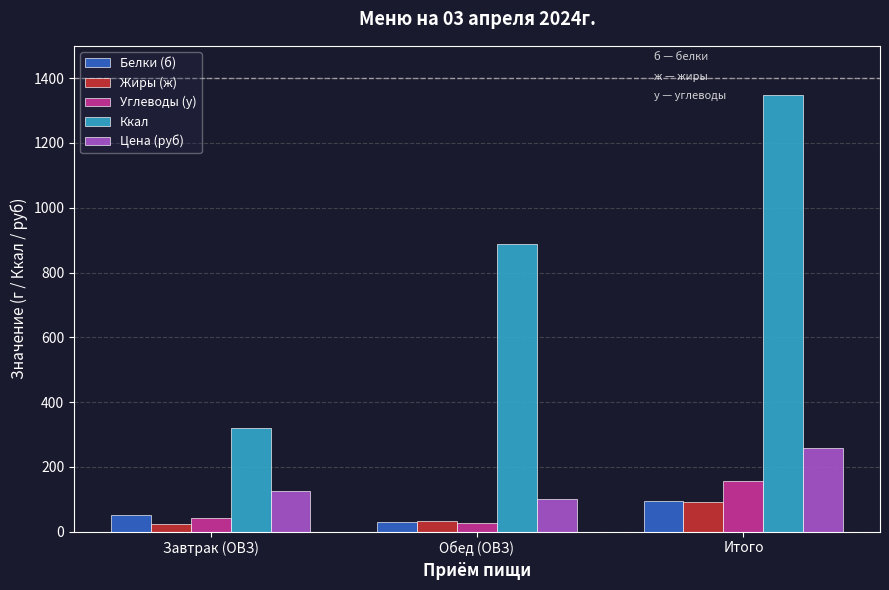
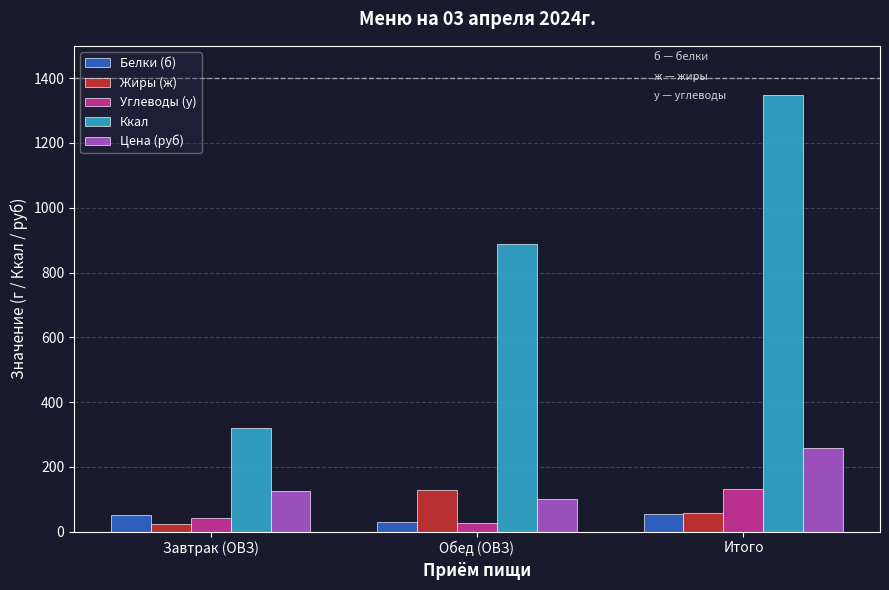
Жиры (ж), Обед (ОВЗ): 30 -> 130
Белки (б), Итого: 100 -> 50
Жиры (ж), Итого: 90 -> 60
Углеводы (у), Итого: 160 -> 130
